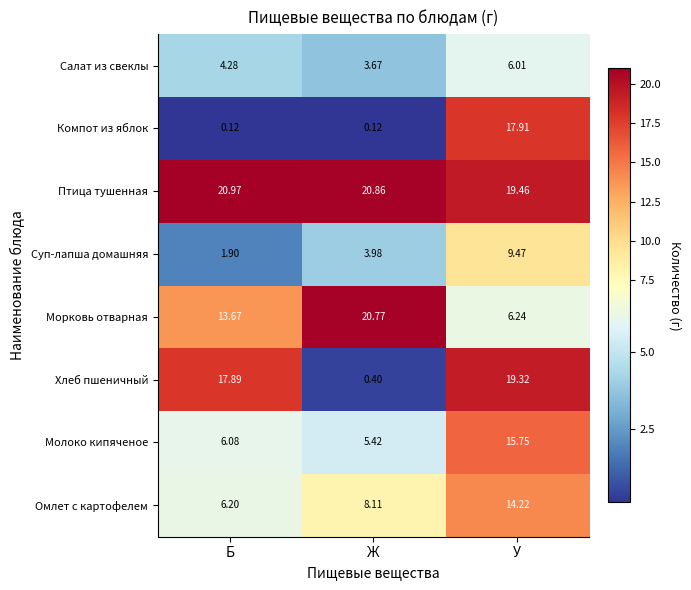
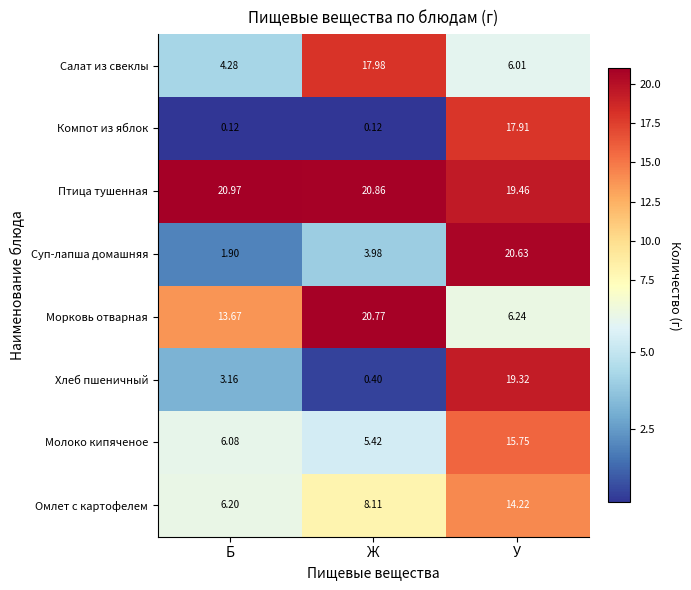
Салат из свеклы, Ж: 3.67 -> 17.98
Суп-лапша домашняя, У: 9.47 -> 20.63
Хлеб пшеничный, Б: 17.89 -> 3.16
